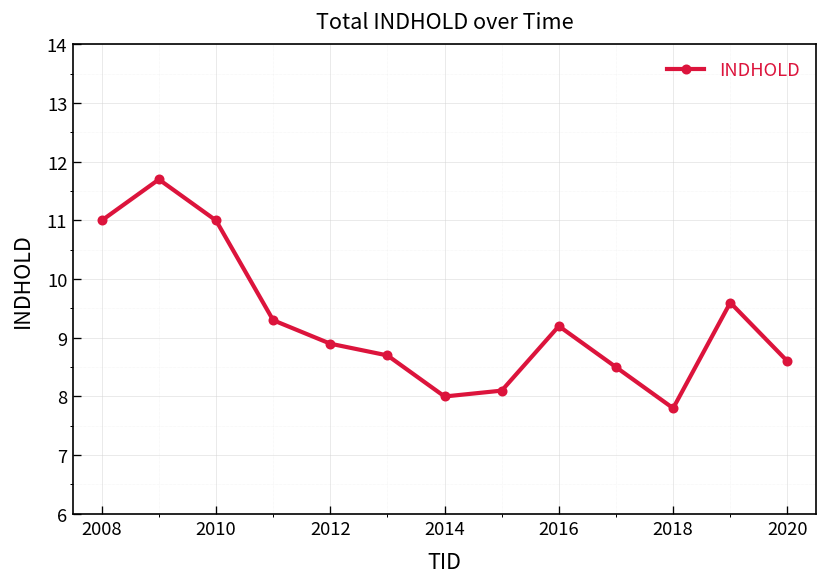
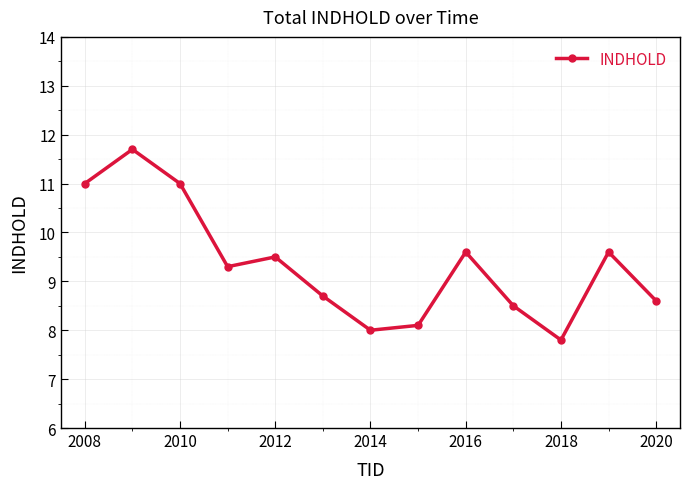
2012: 8.9 -> 9.5
2016: 9.2 -> 9.6
